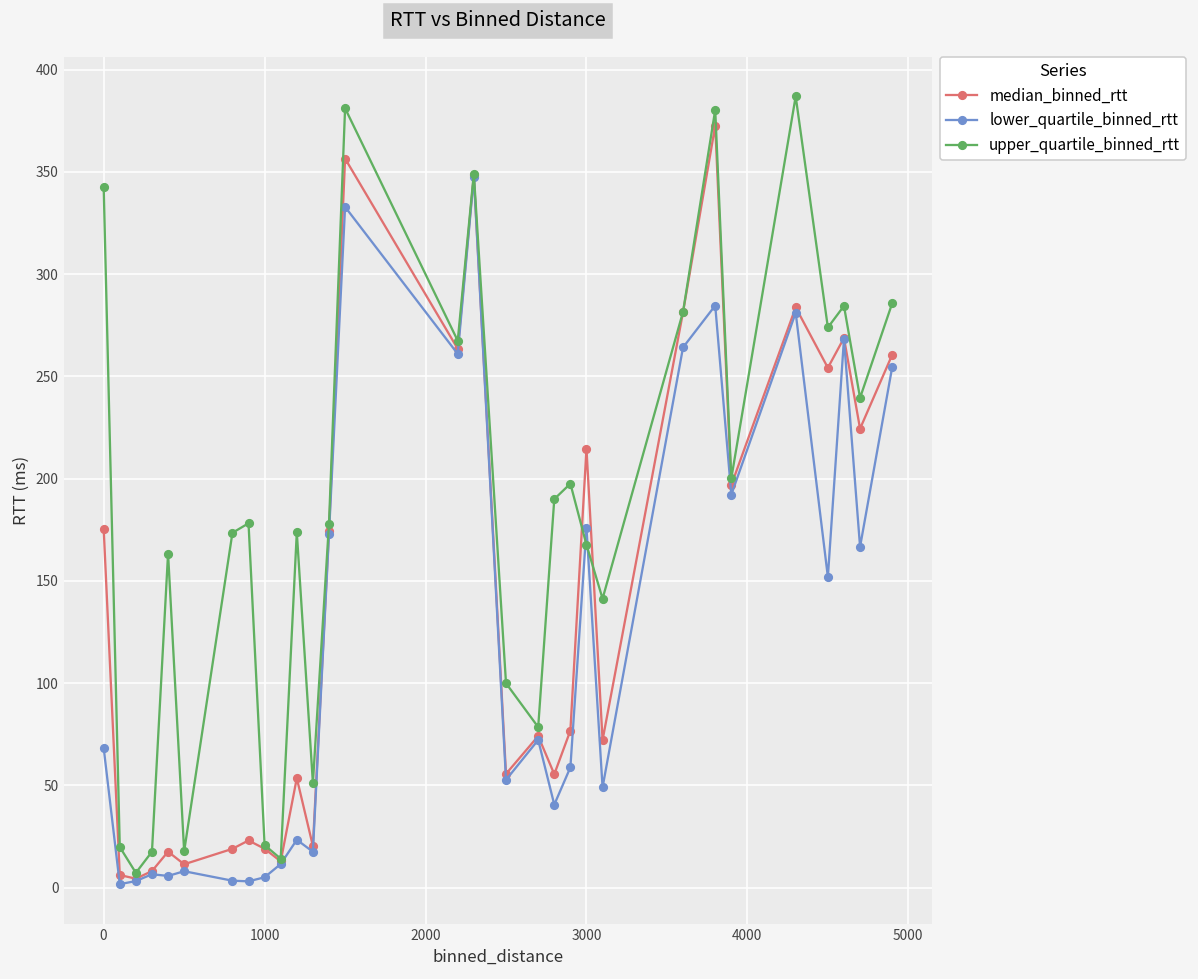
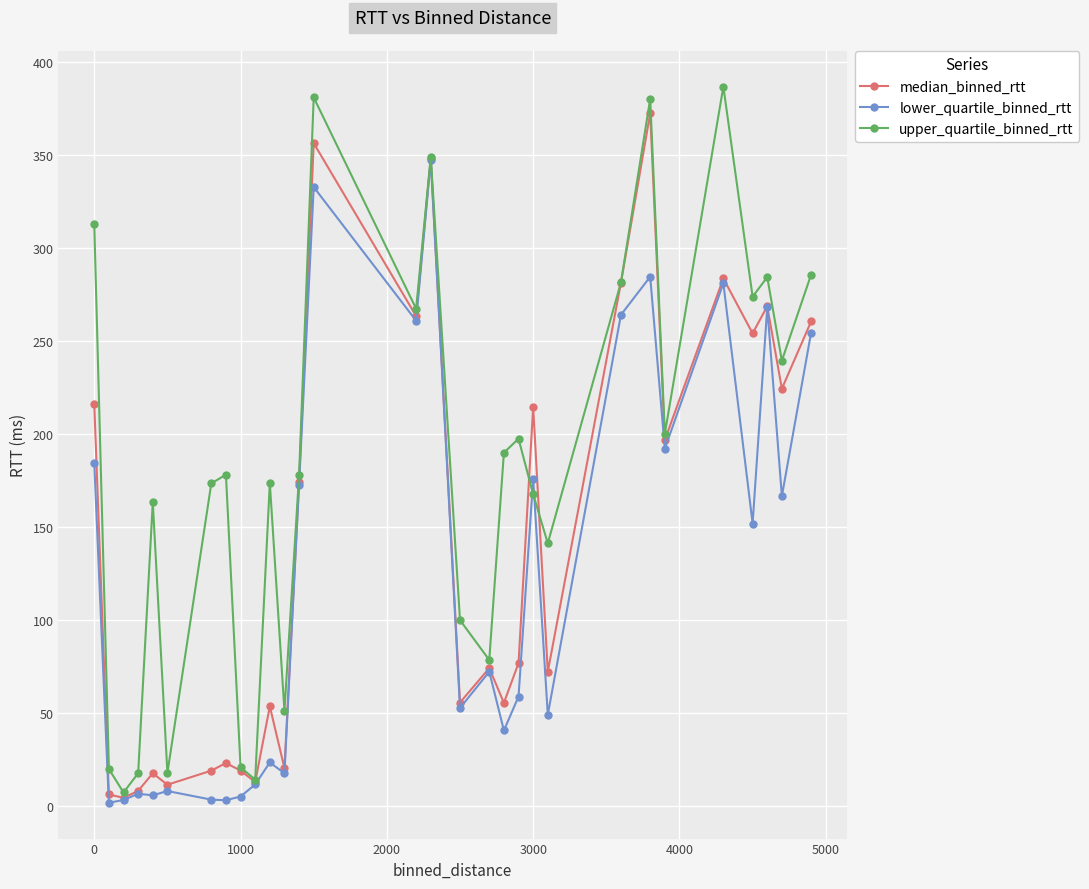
median_binned_rtt, 0: 175 -> 216
lower_quartile_binned_rtt, 0: 68 -> 185
upper_quartile_binned_rtt, 0: 343 -> 313
